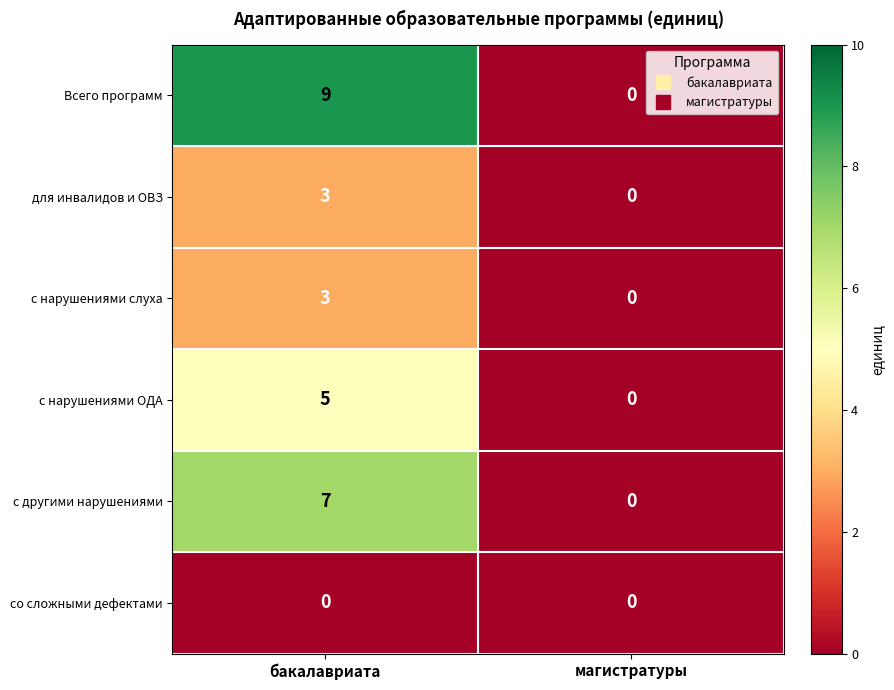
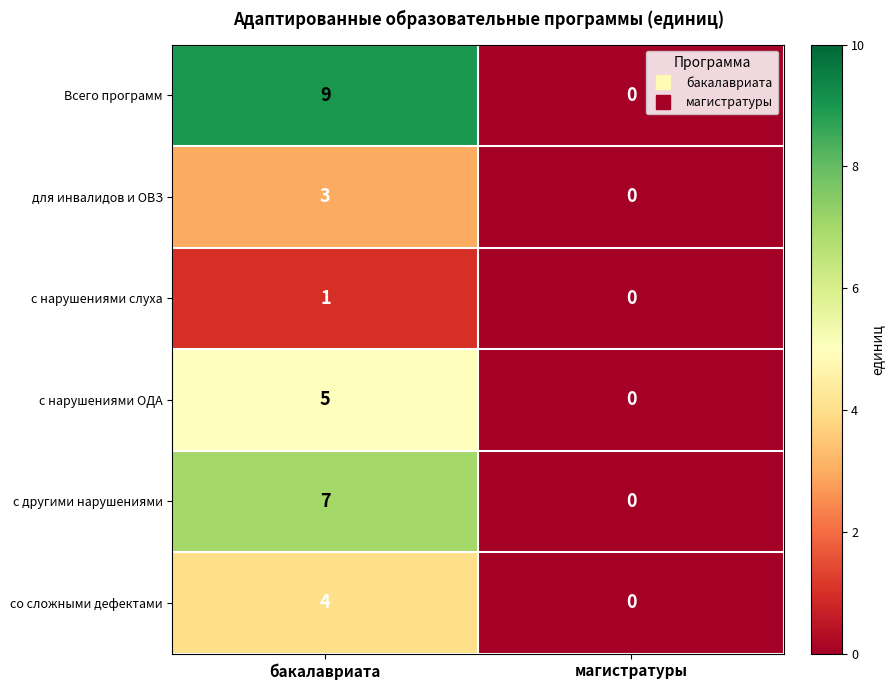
с нарушениями слуха, бакалавриата: 3 -> 1
со сложными дефектами, бакалавриата: 0 -> 4
